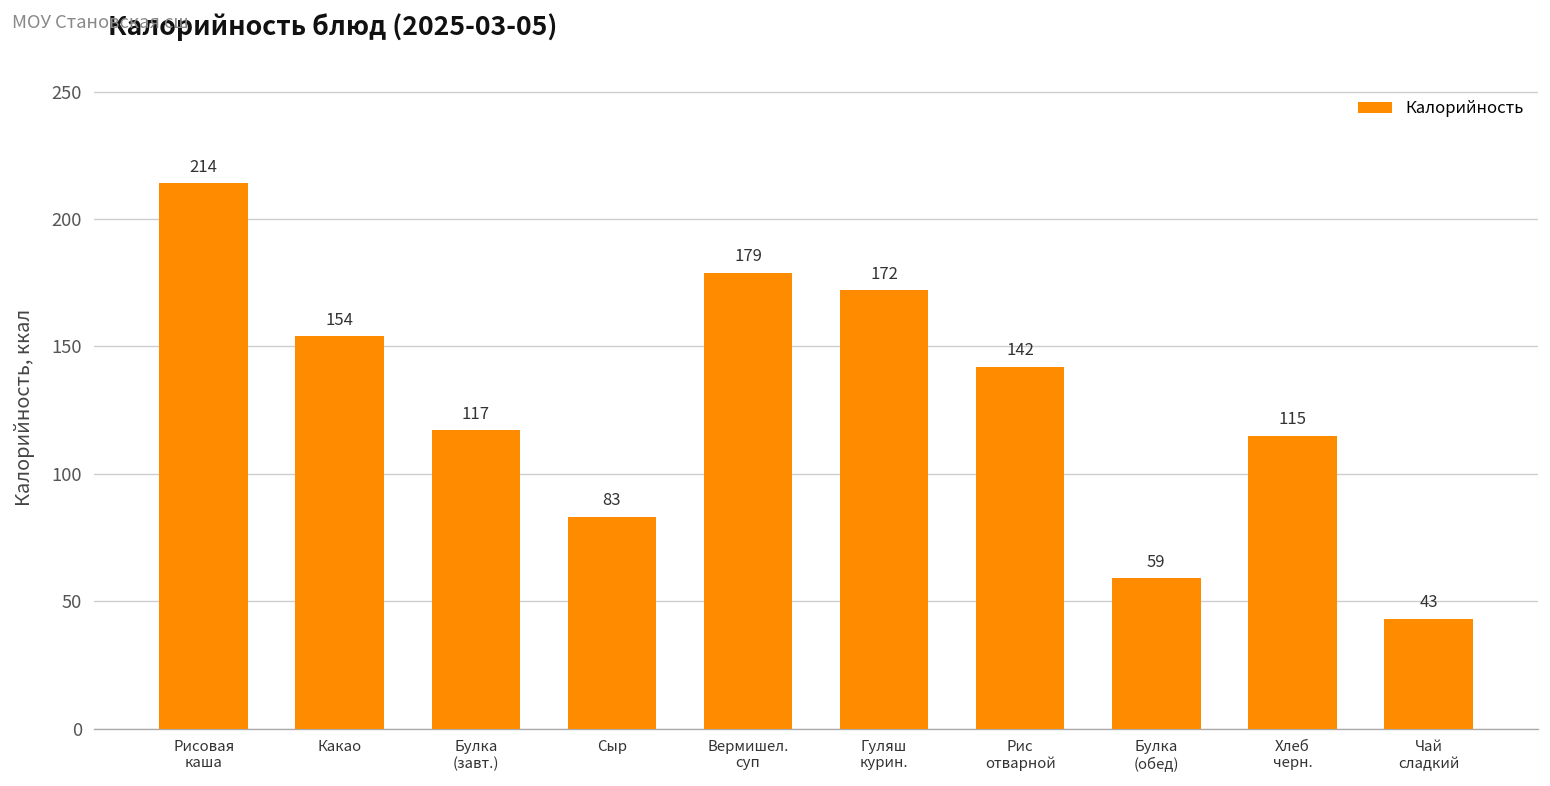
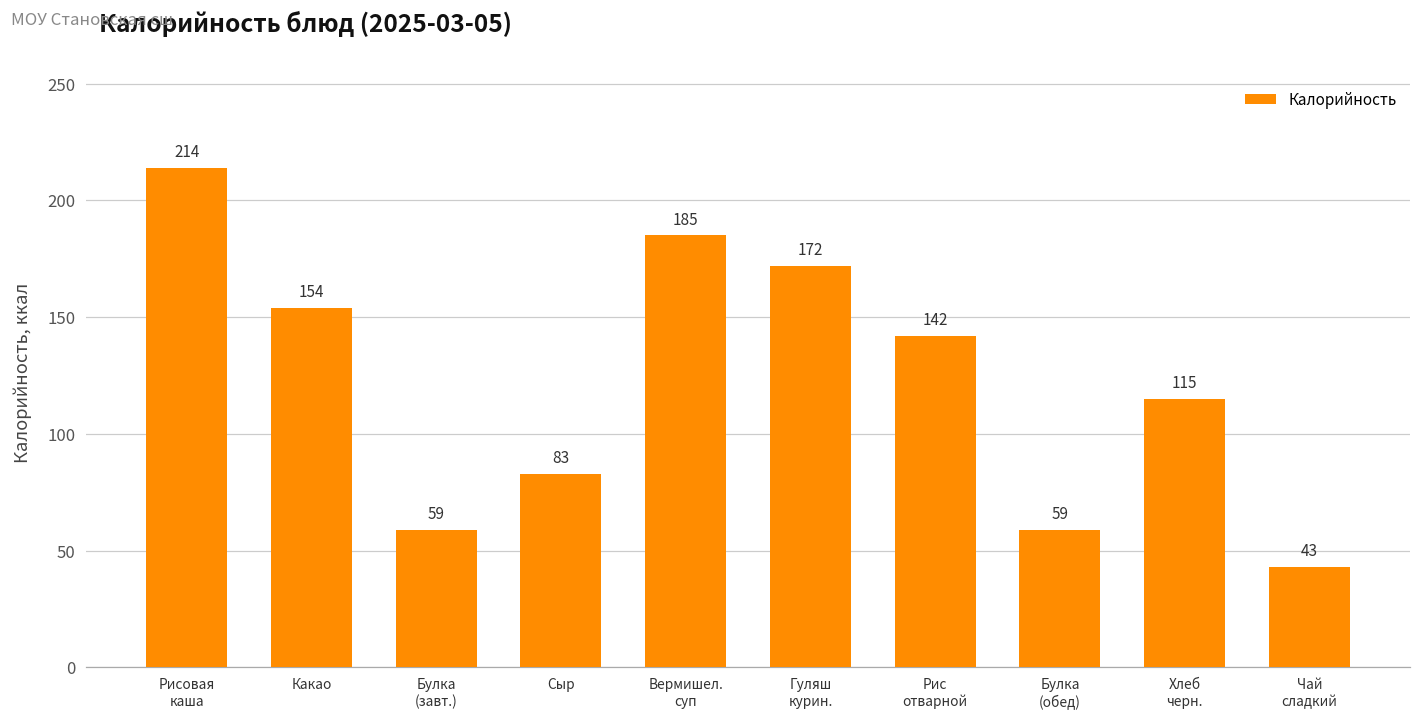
Булка (завт.): 117 -> 59
Вермишел. суп: 179 -> 185
